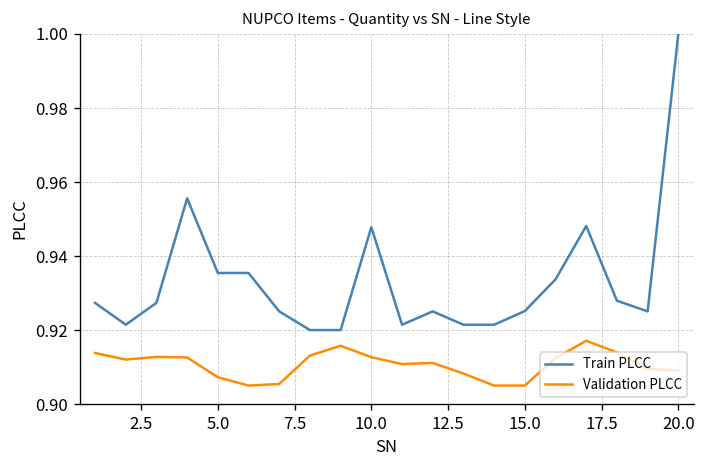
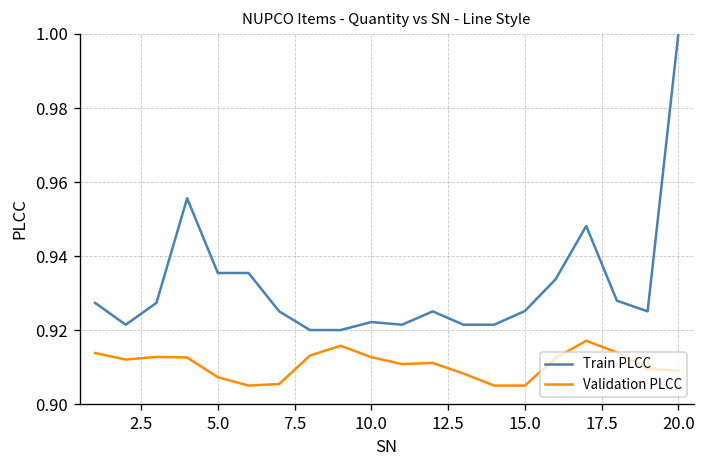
Train PLCC, 10.0: 0.948 -> 0.922
